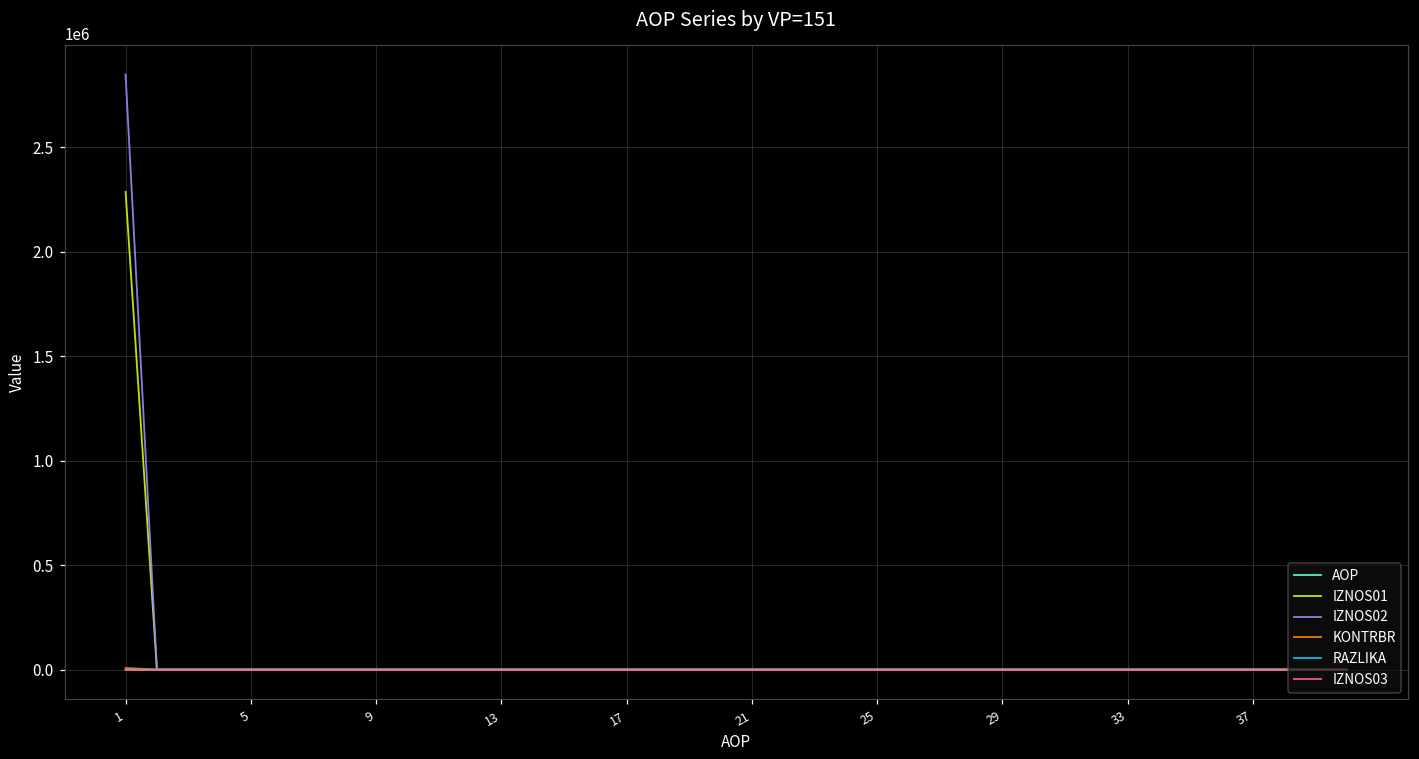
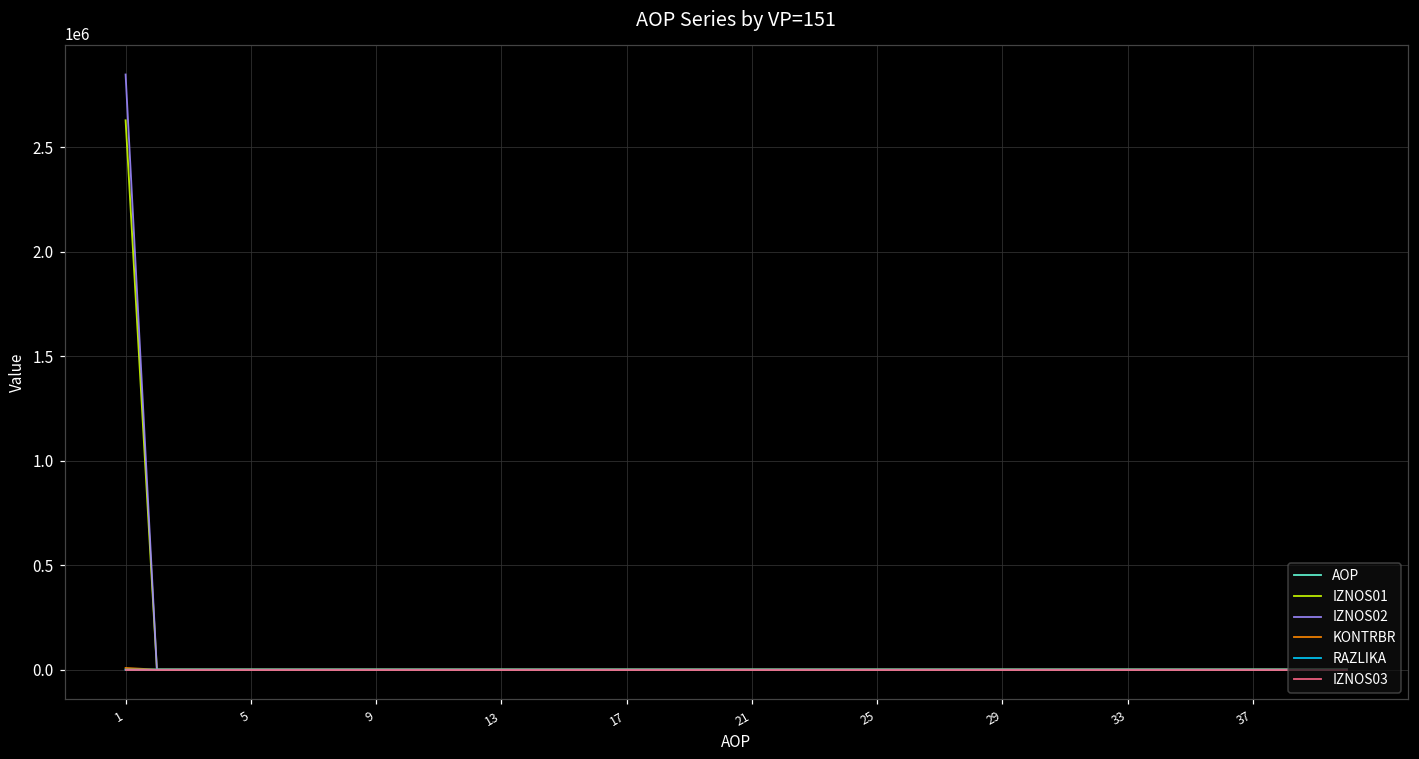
IZNOS01, 1: 2290000 -> 2630000
